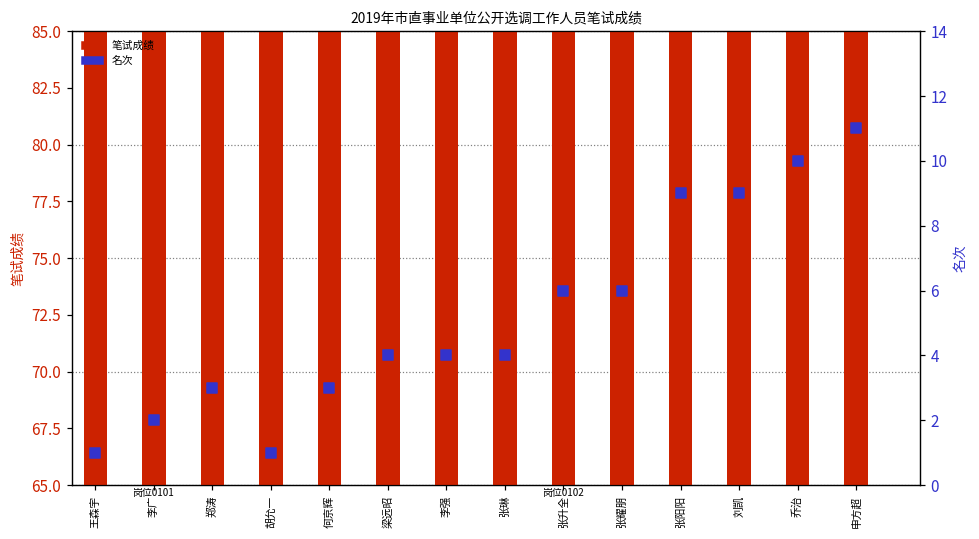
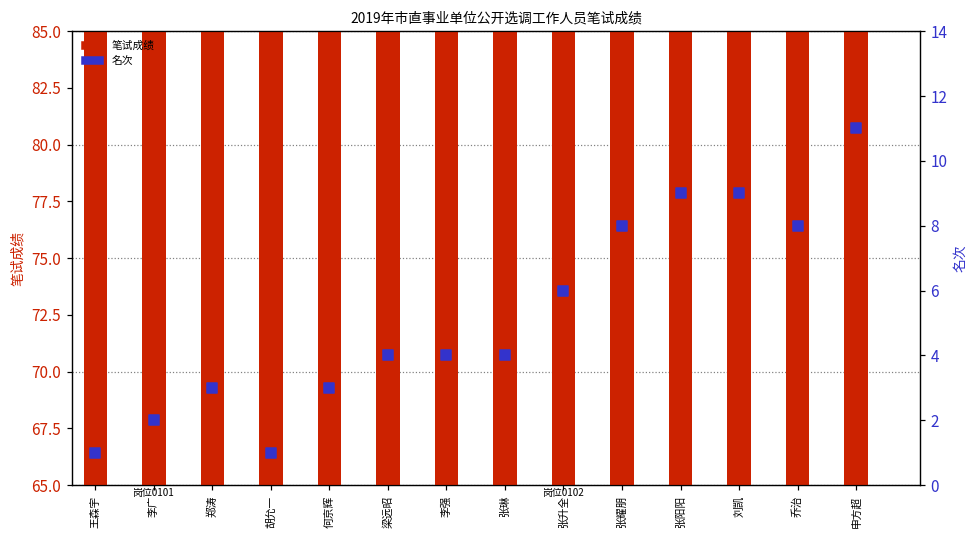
名次, 张耀朋: 6 -> 8
名次, 乔治: 10 -> 8
